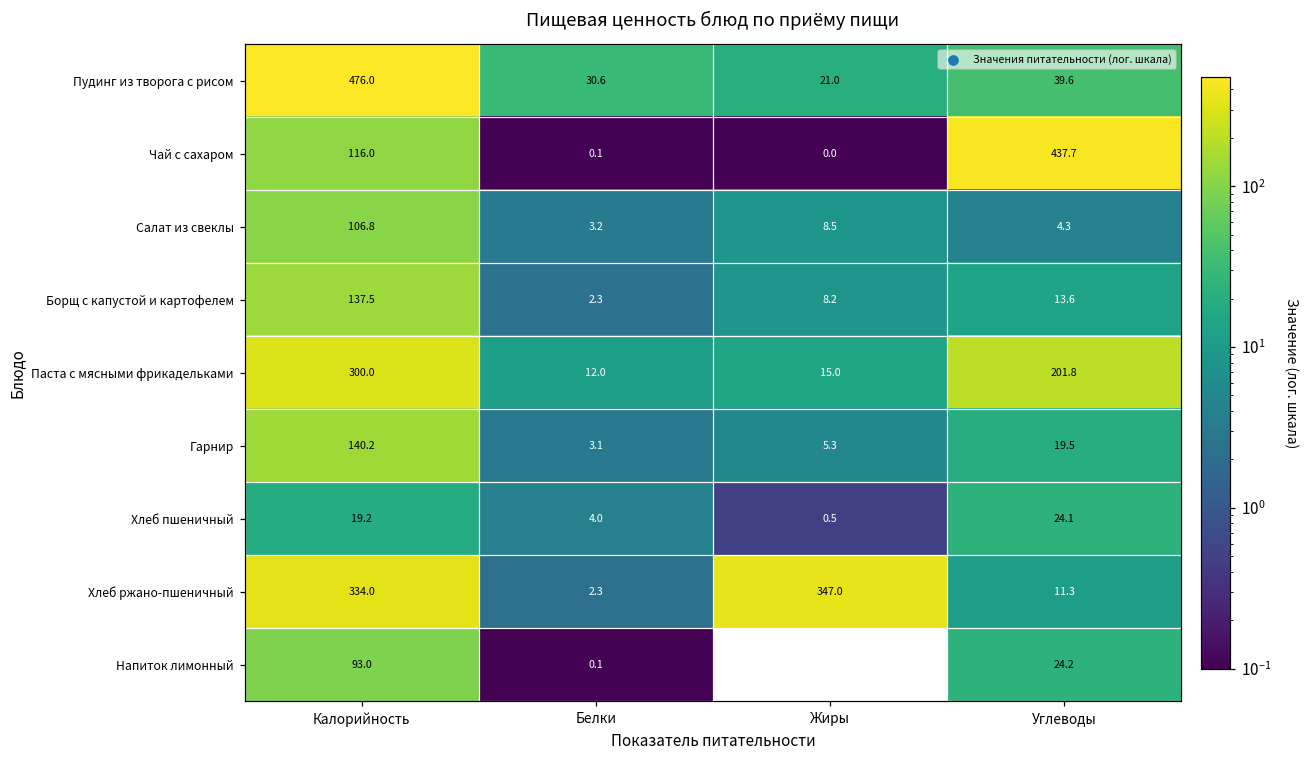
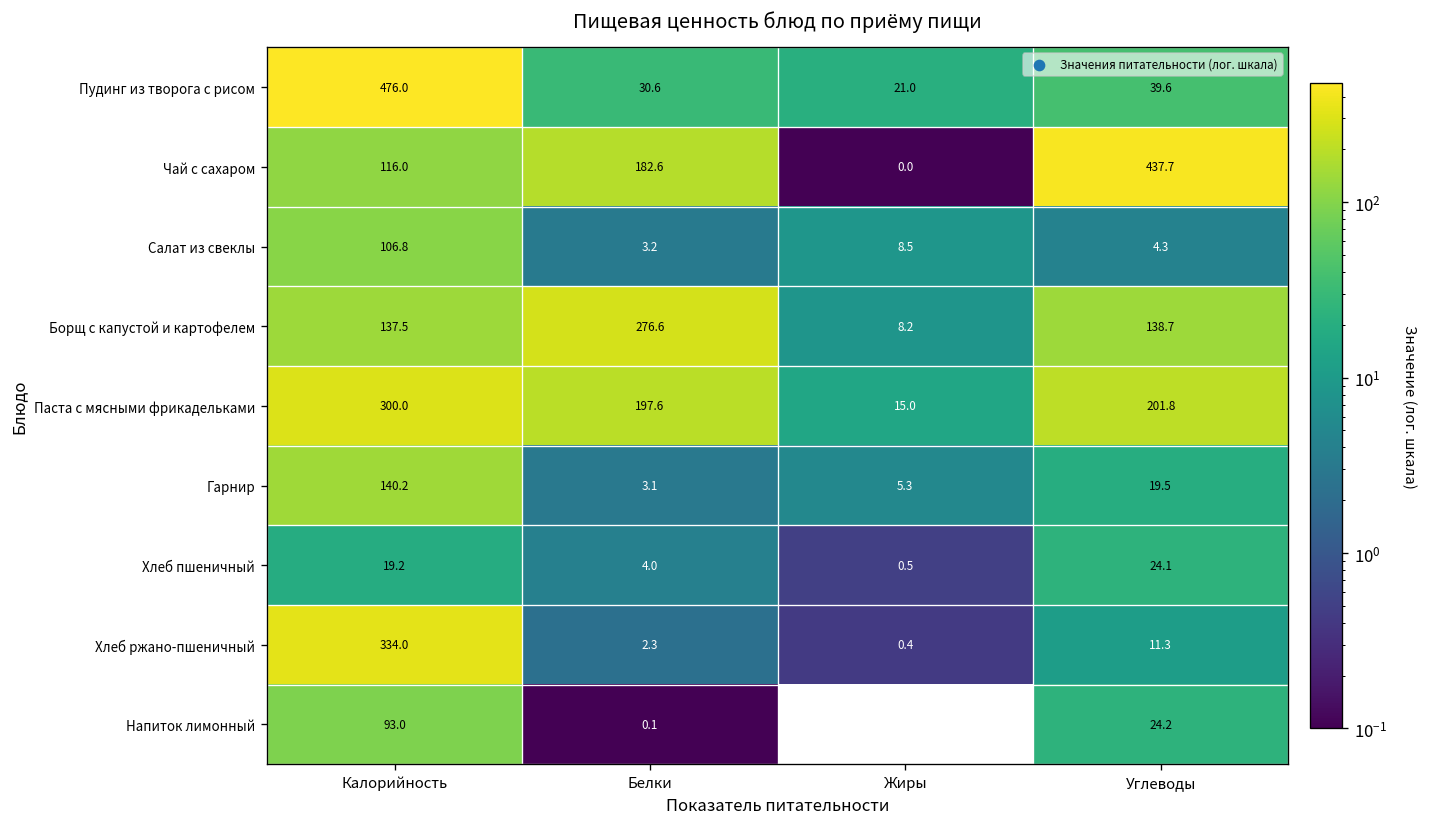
Чай с сахаром, Белки: 0.1 -> 182.6
Борщ с капустой и картофелем, Белки: 2.3 -> 276.6
Борщ с капустой и картофелем, Углеводы: 13.6 -> 138.7
Паста с мясными фрикадельками, Белки: 12.0 -> 197.6
Хлеб ржано-пшеничный, Жиры: 347.0 -> 0.4
